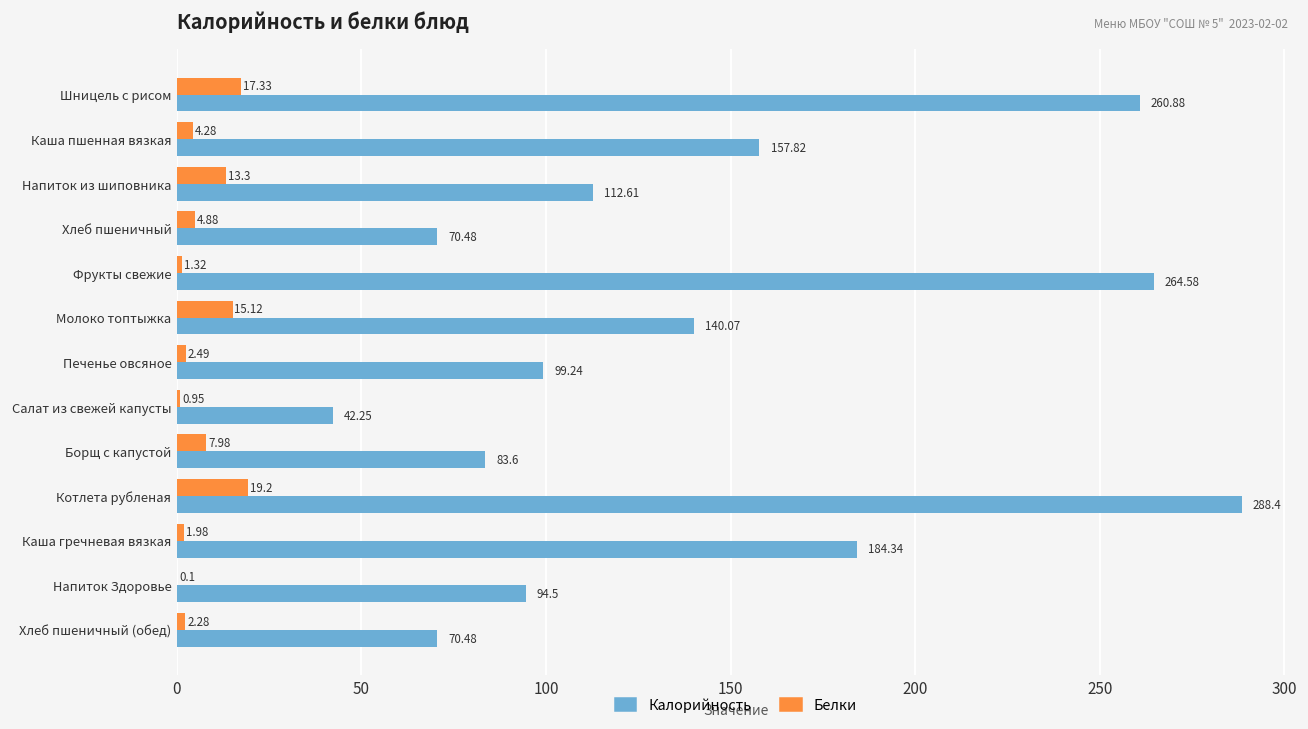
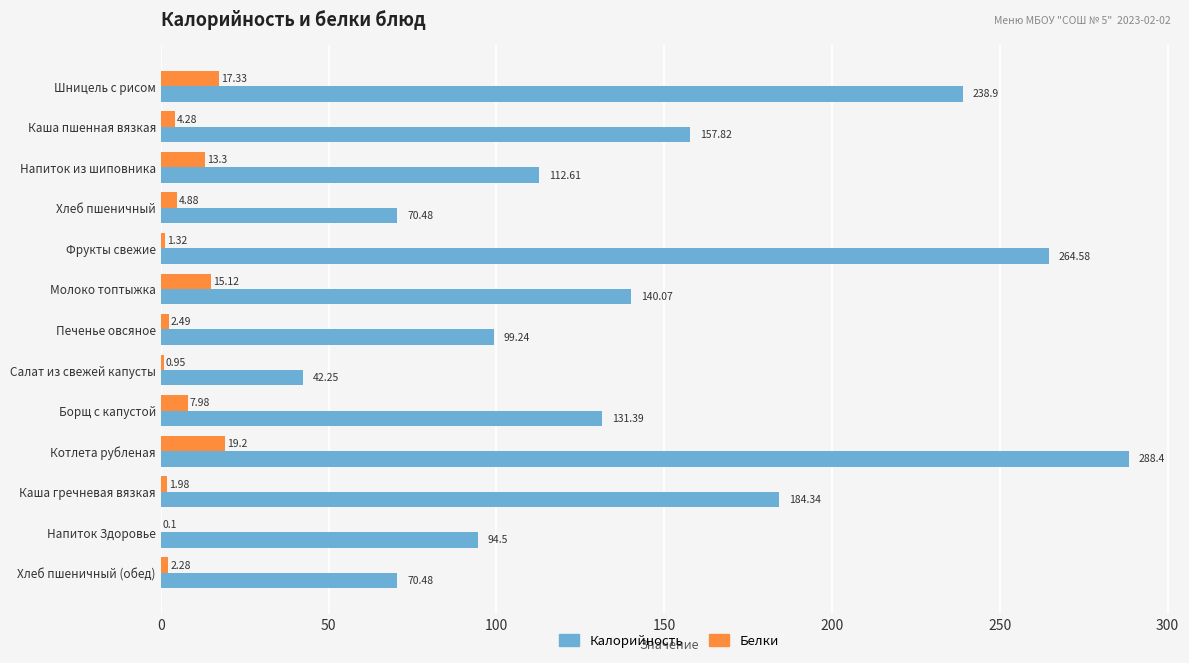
Калорийность, Шницель с рисом: 260.88 -> 238.9
Калорийность, Борщ с капустой: 83.6 -> 131.39
